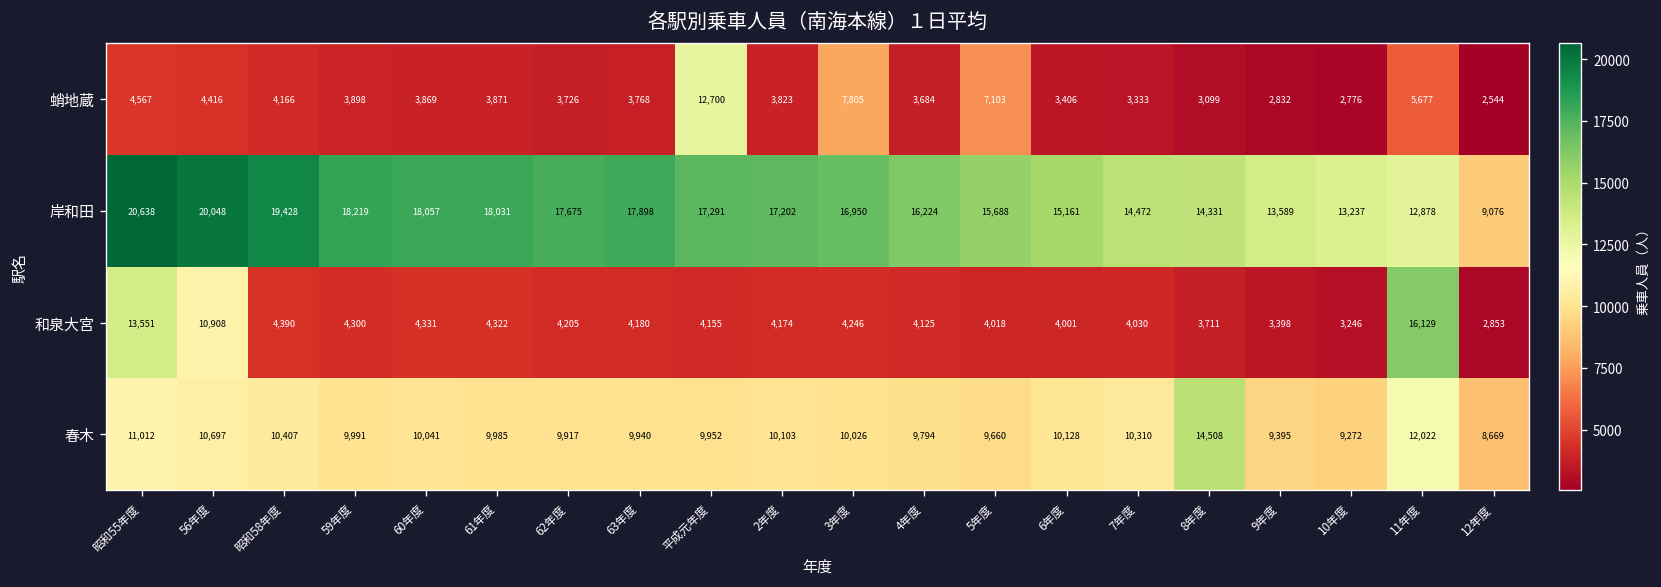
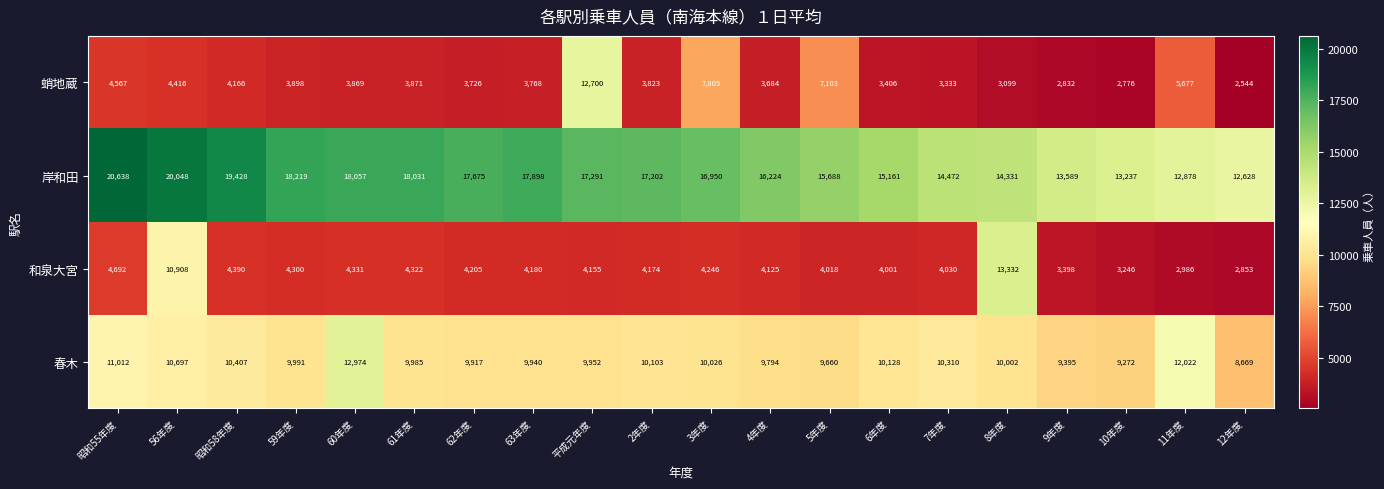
岸和田, 12年度: 9,076 -> 12,628
和泉大宮, 昭和55年度: 13,551 -> 4,692
和泉大宮, 8年度: 3,711 -> 13,332
和泉大宮, 11年度: 16,129 -> 2,986
春木, 60年度: 10,041 -> 12,974
春木, 8年度: 14,508 -> 10,002
